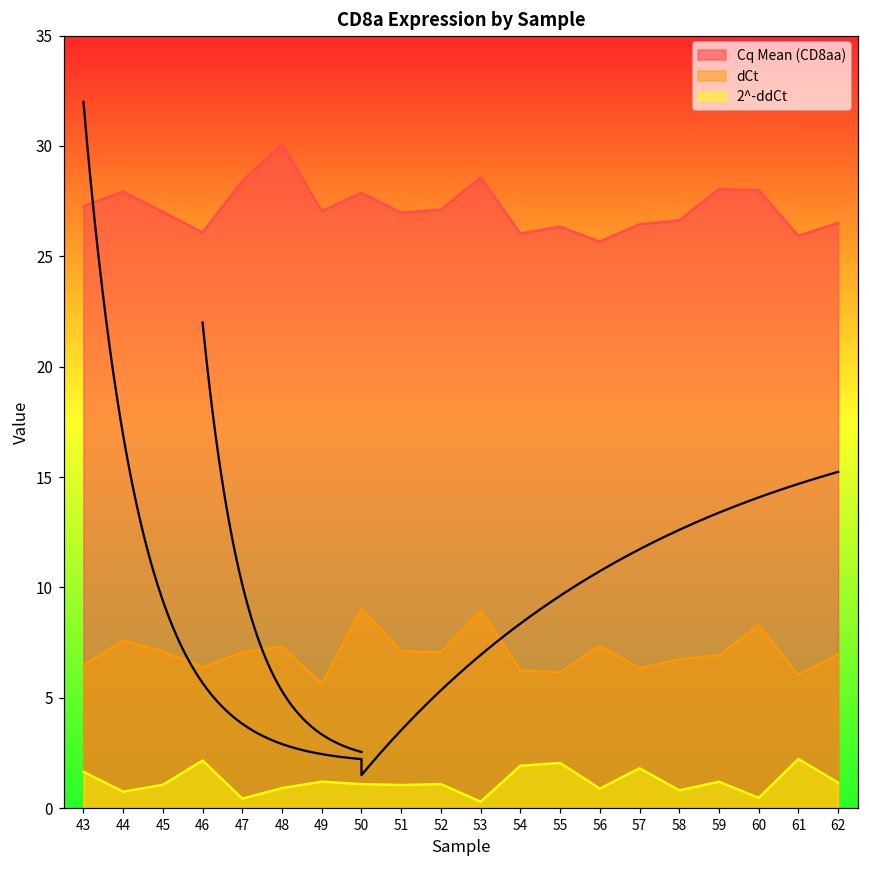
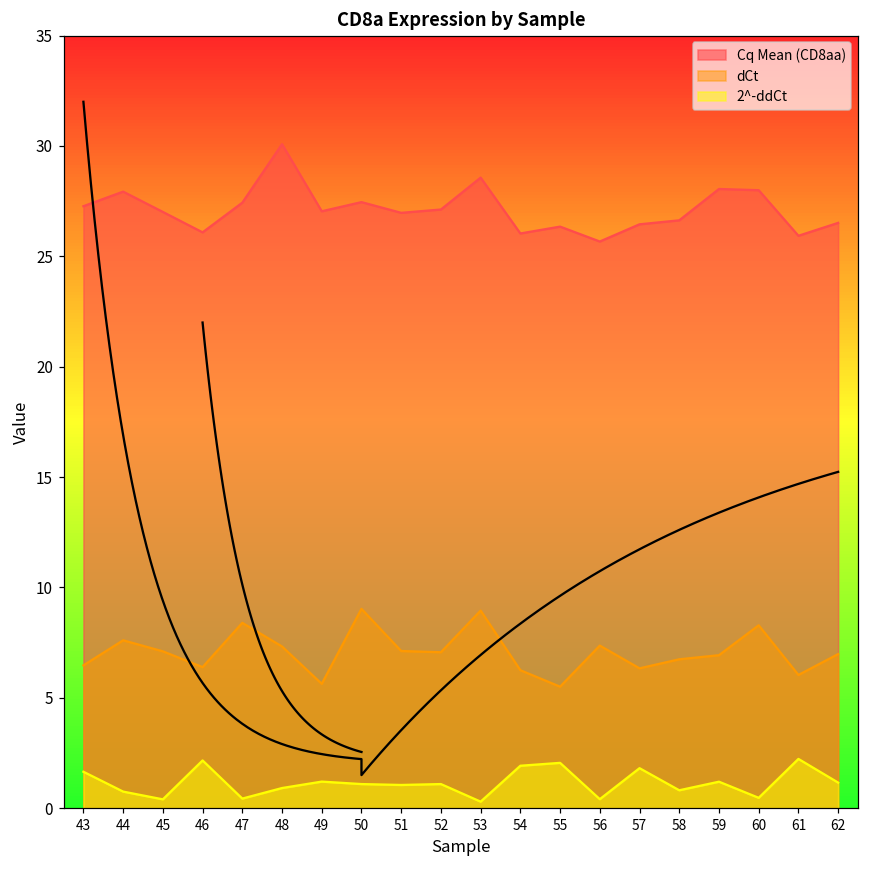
2^-ddCt, 45: 1.1 -> 0.4
Cq Mean (CD8aa), 47: 28.4 -> 27.4
dCt, 47: 7.1 -> 8.4
Cq Mean (CD8aa), 50: 27.9 -> 27.5
dCt, 55: 6.2 -> 5.5
2^-ddCt, 56: 0.9 -> 0.4
